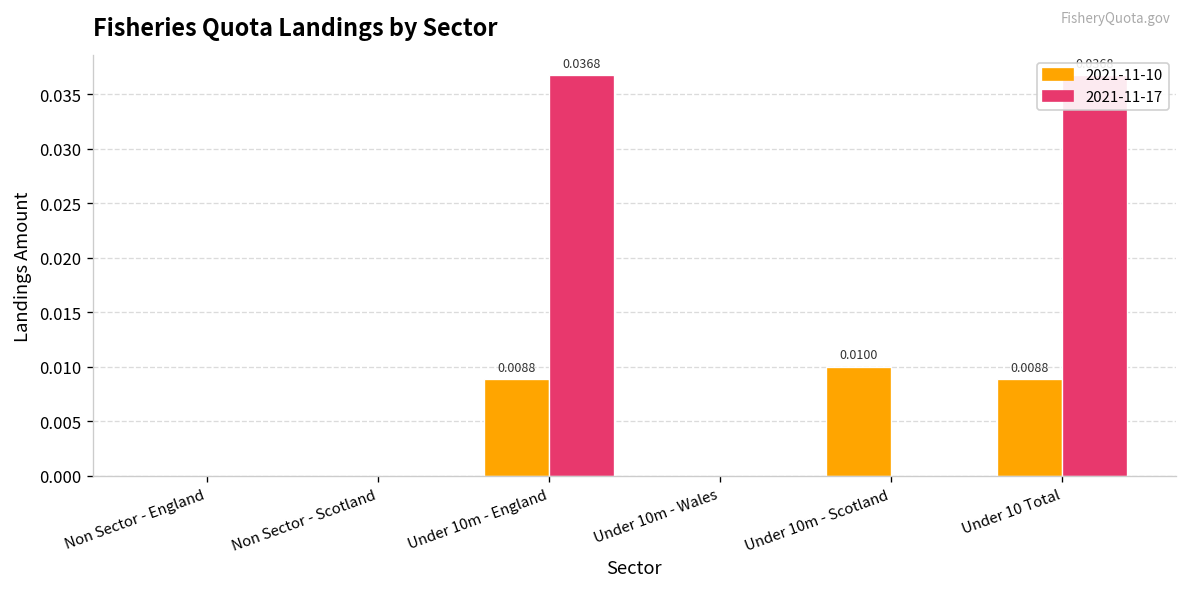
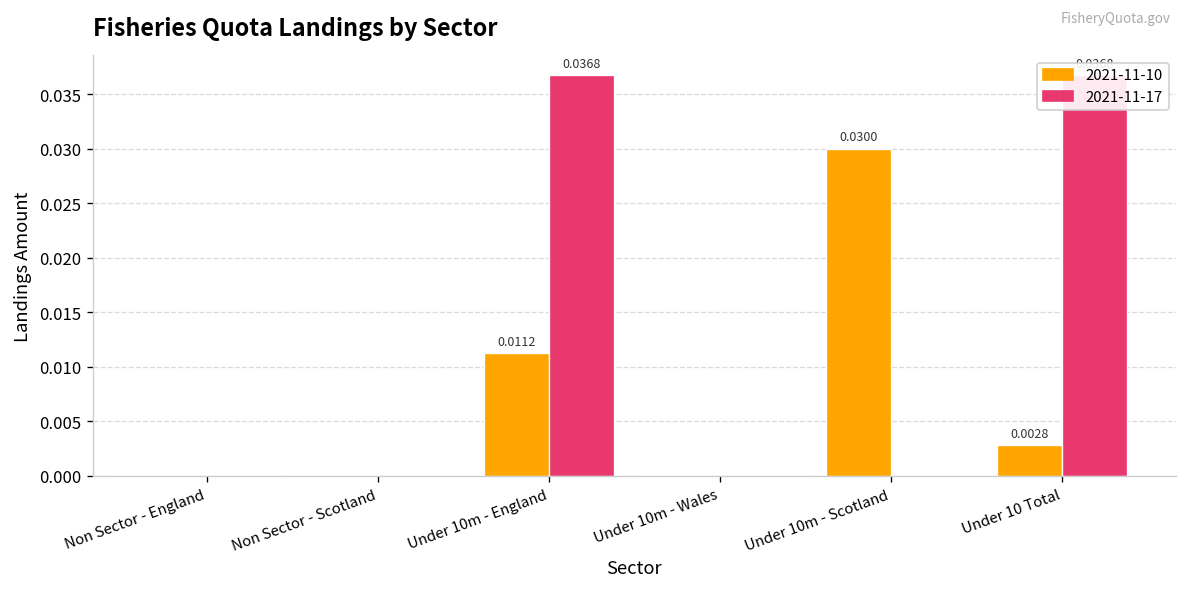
2021-11-10, Under 10m - England: 0.0088 -> 0.0112
2021-11-10, Under 10m - Scotland: 0.0100 -> 0.0300
2021-11-10, Under 10 Total: 0.0088 -> 0.0028
